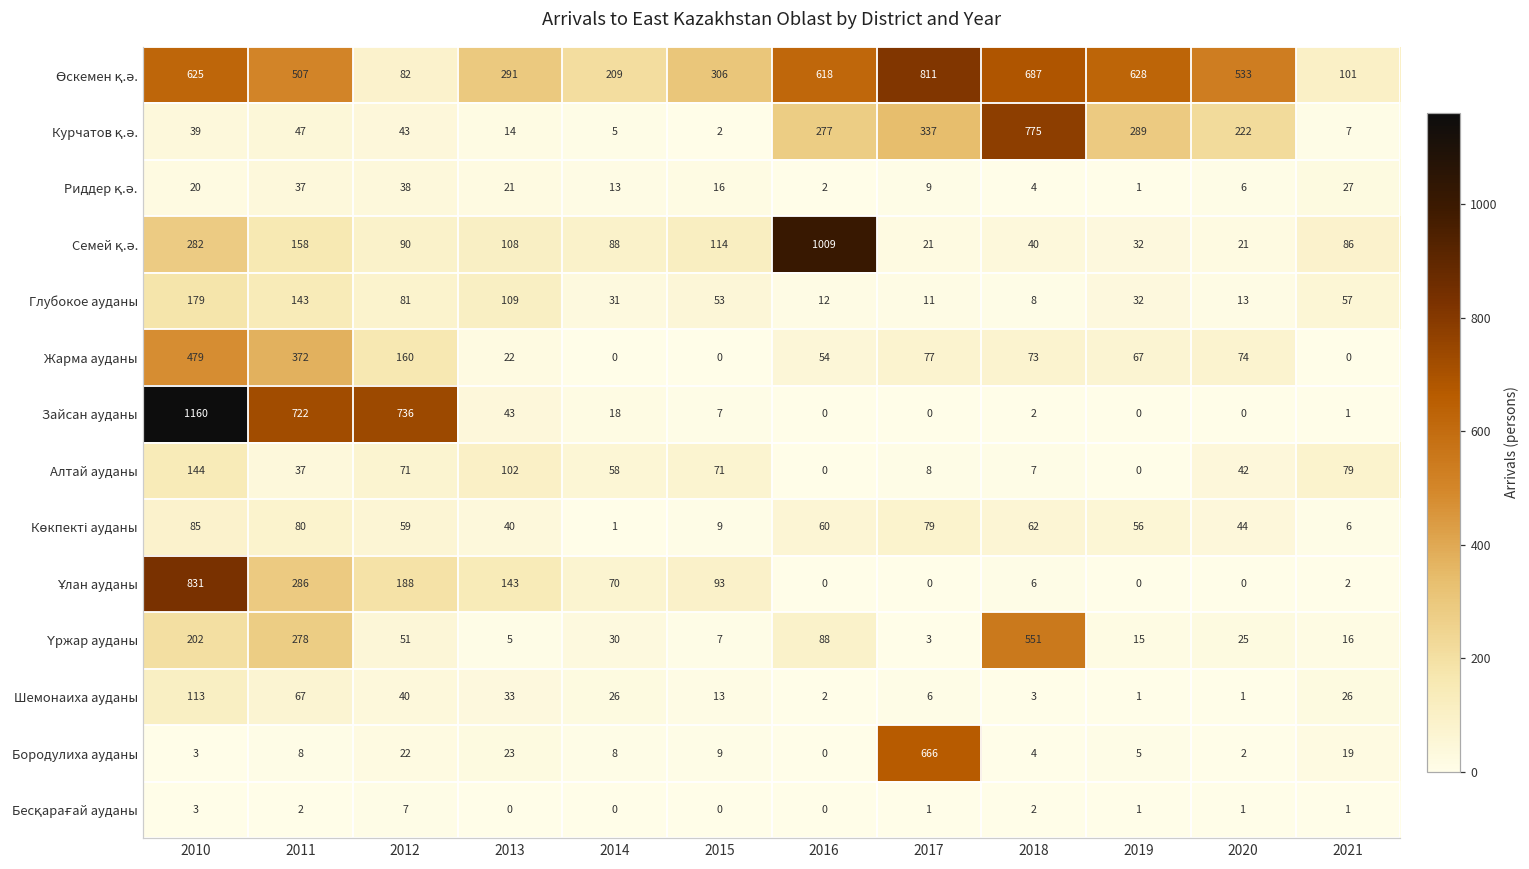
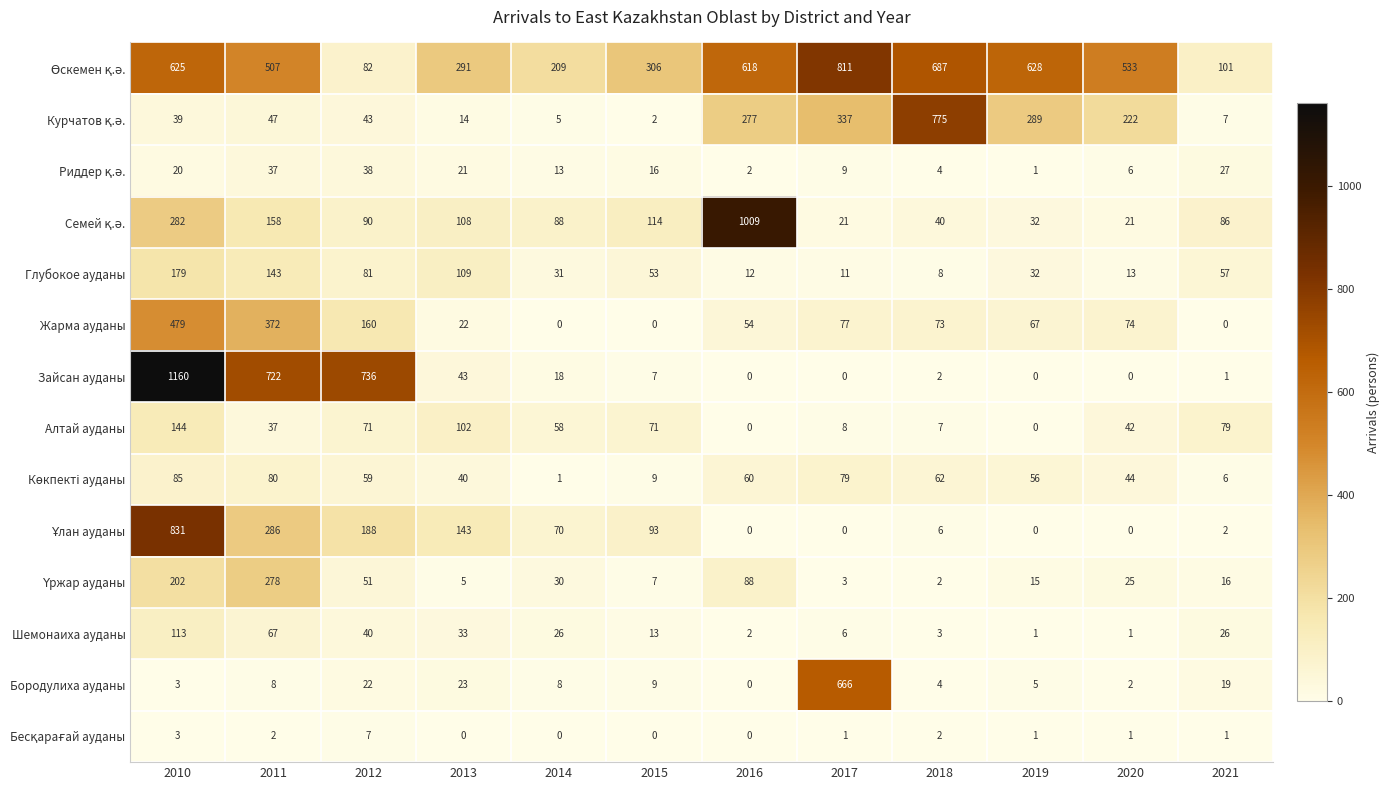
Үржар ауданы, 2018: 551 -> 2
